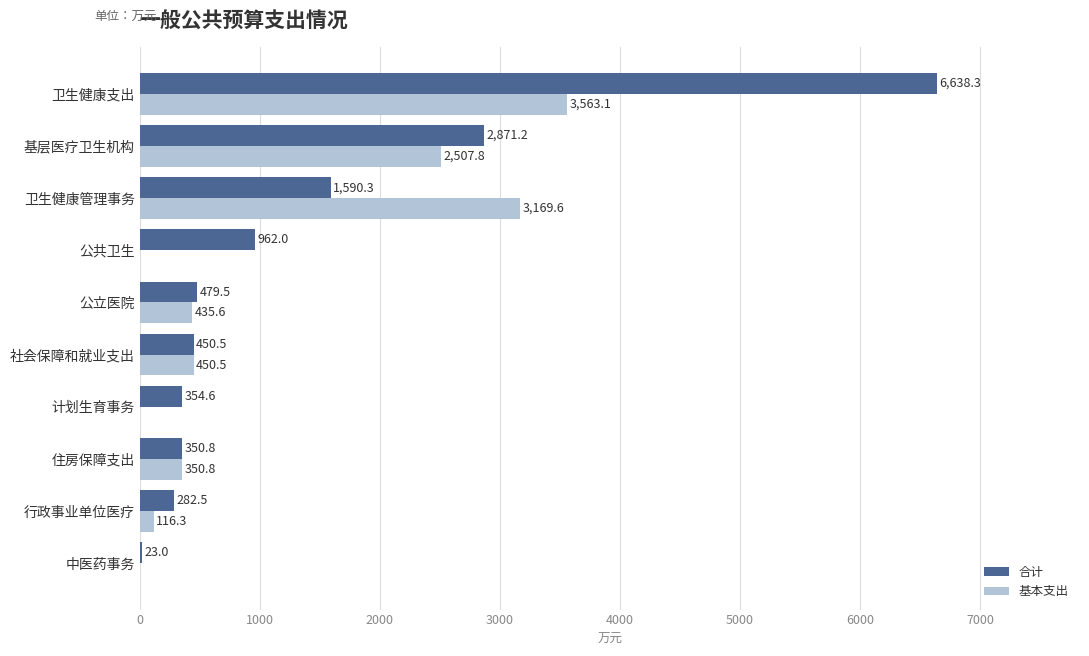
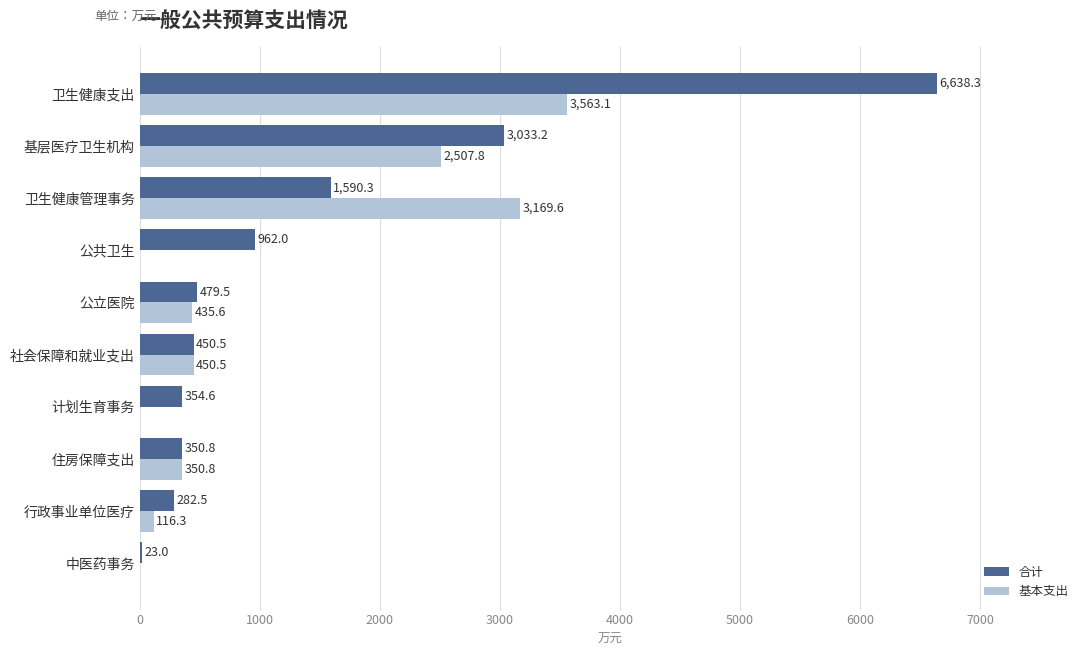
合计, 基层医疗卫生机构: 2,871.2 -> 3,033.2
